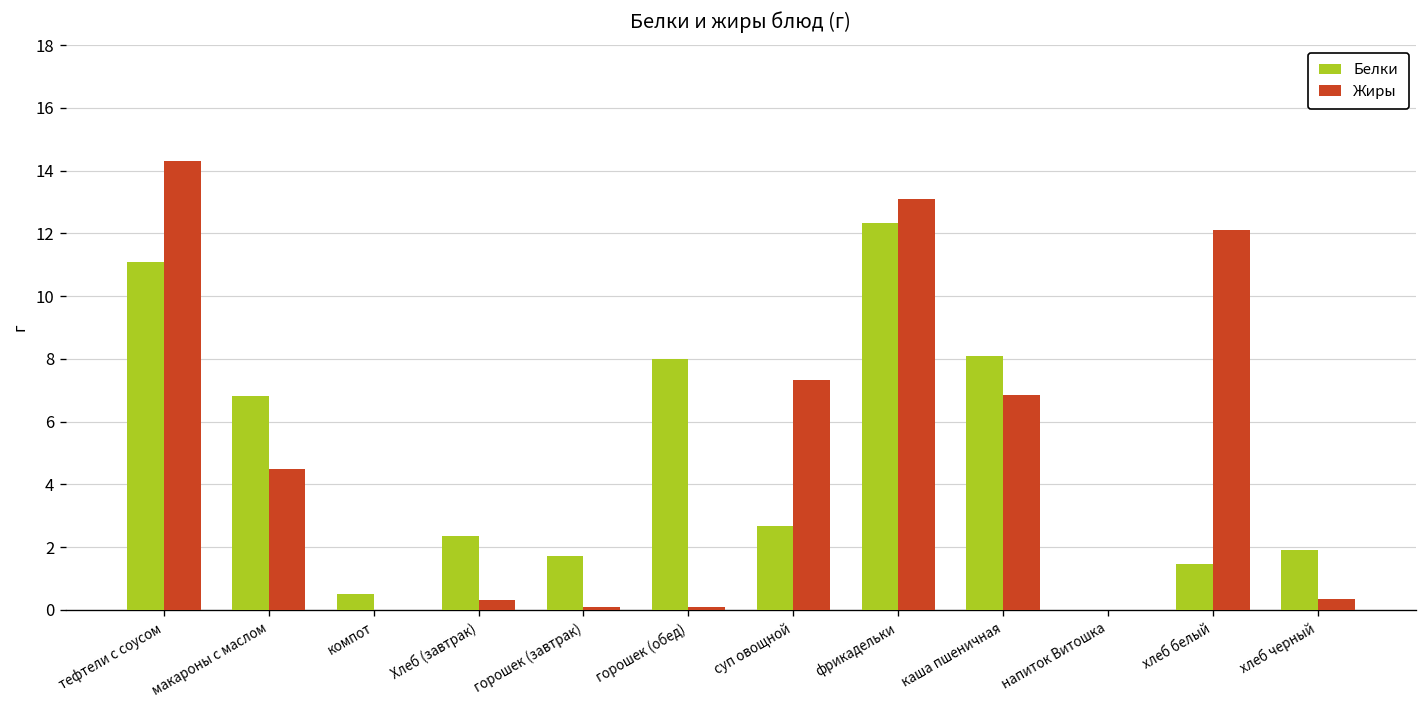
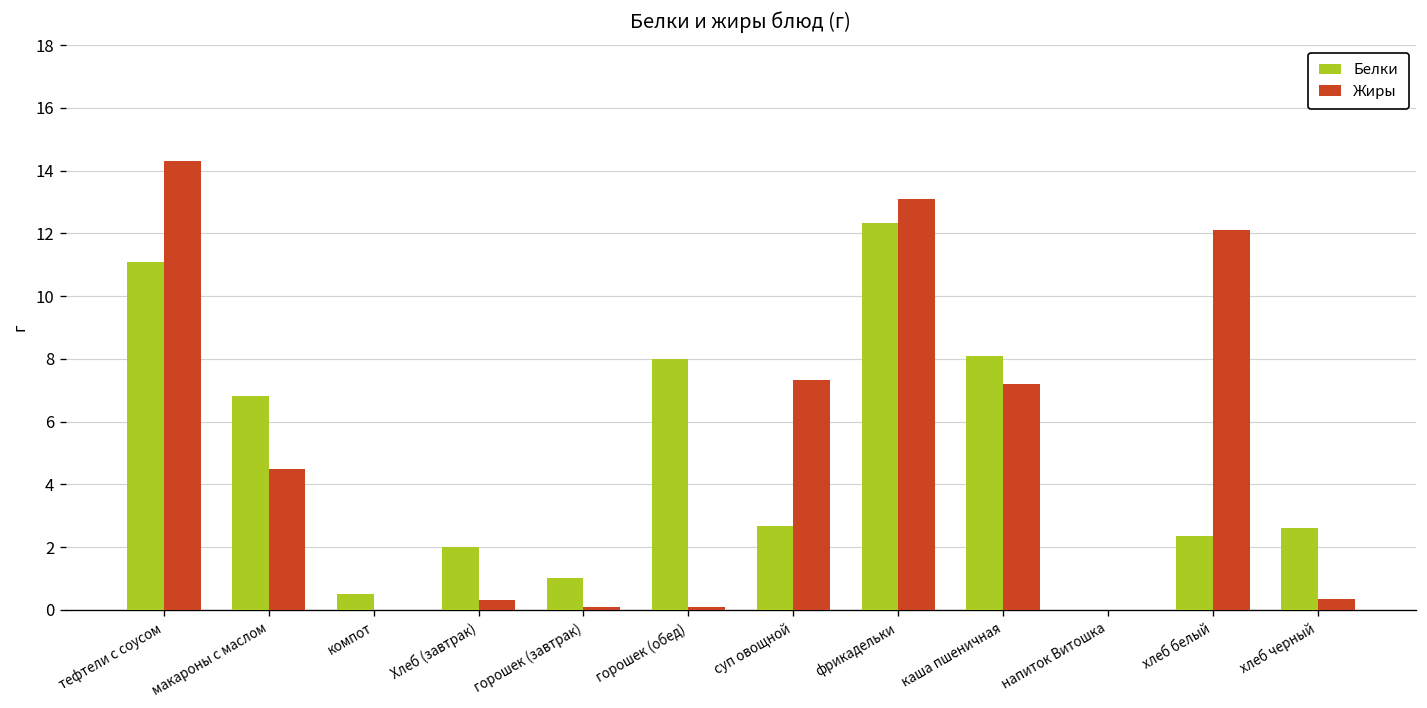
Белки, Хлеб (завтрак): 2.4 -> 2.0
Белки, горошек (завтрак): 1.7 -> 1.0
Жиры, каша пшеничная: 6.8 -> 7.2
Белки, хлеб белый: 1.5 -> 2.4
Белки, хлеб черный: 1.9 -> 2.6
